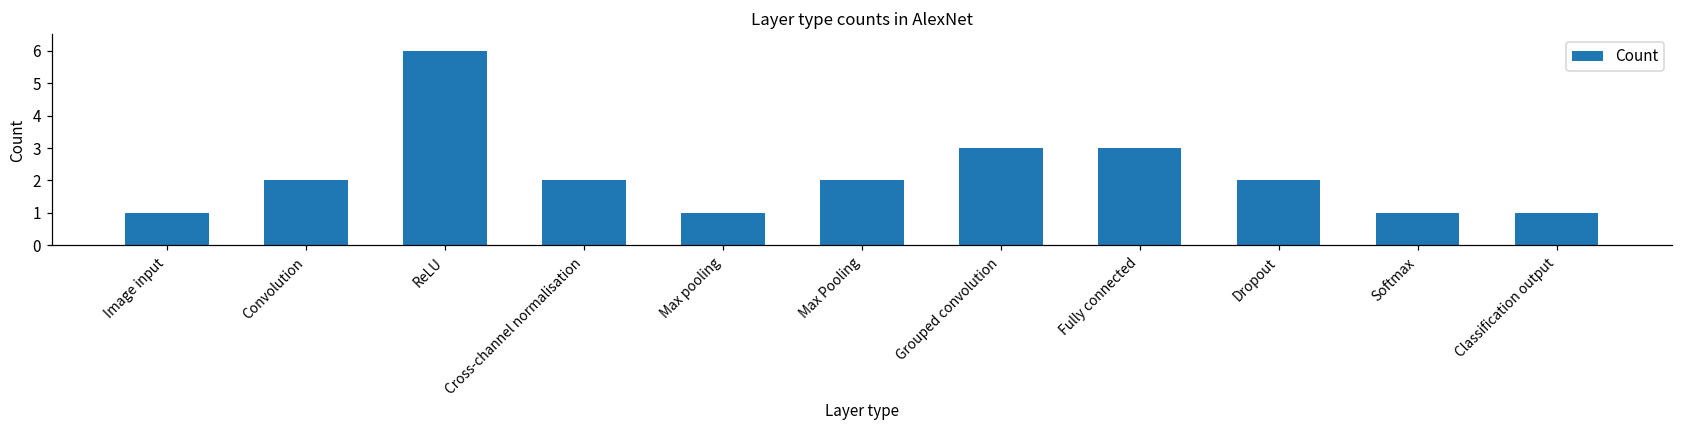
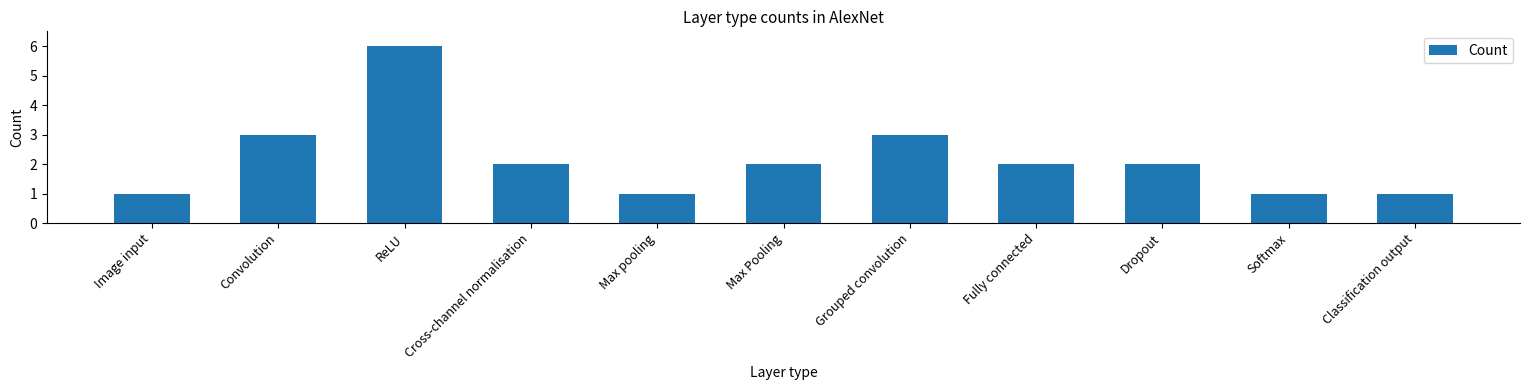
Convolution: 2 -> 3
Fully connected: 3 -> 2
